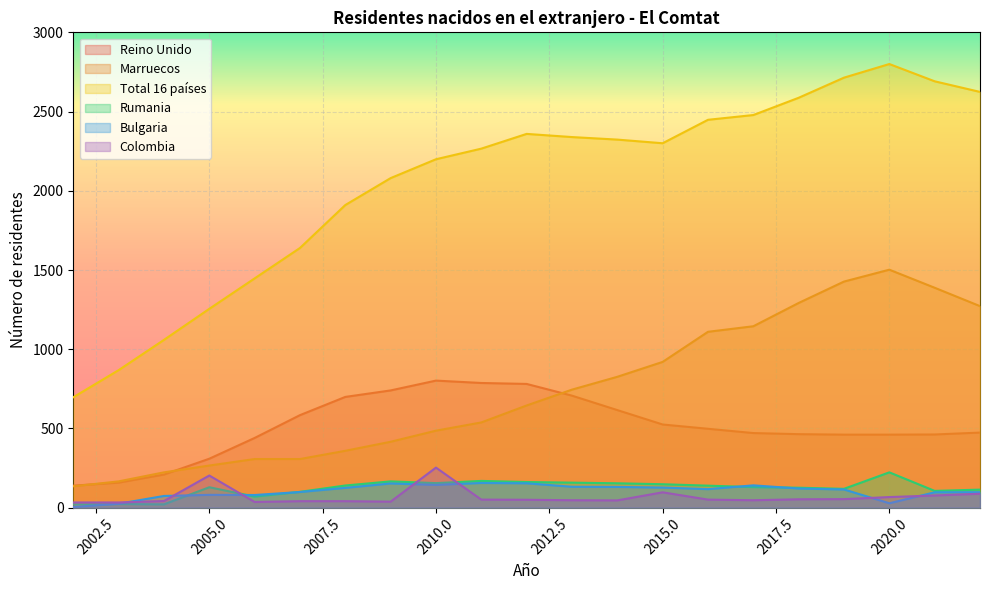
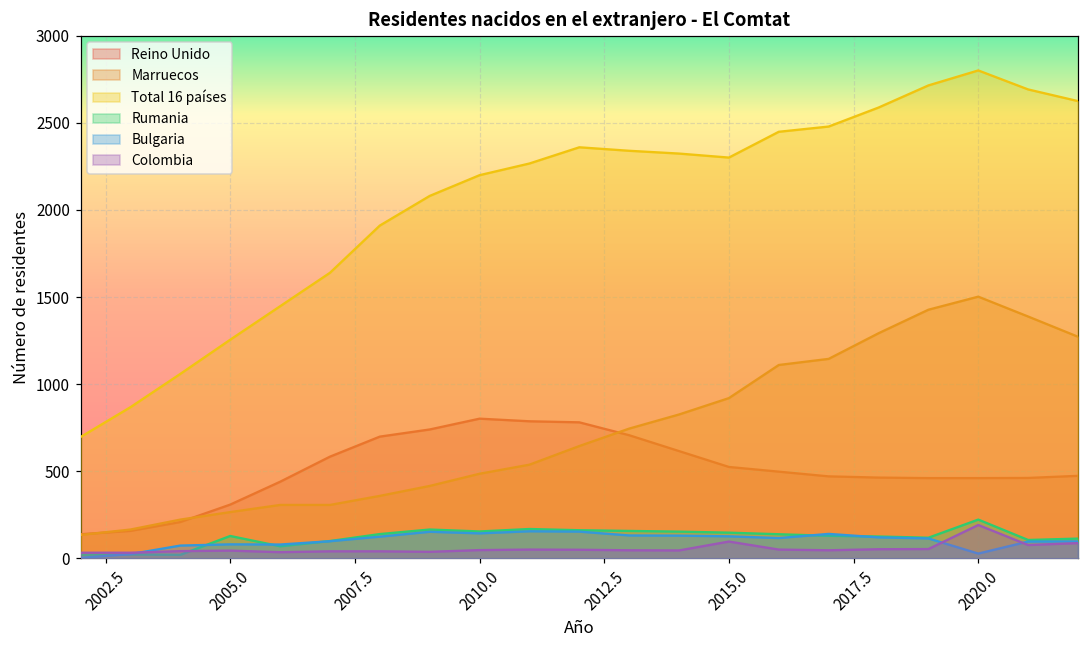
Colombia, 2005.0: 200 -> 50
Colombia, 2010.0: 250 -> 50
Colombia, 2020.0: 70 -> 190
